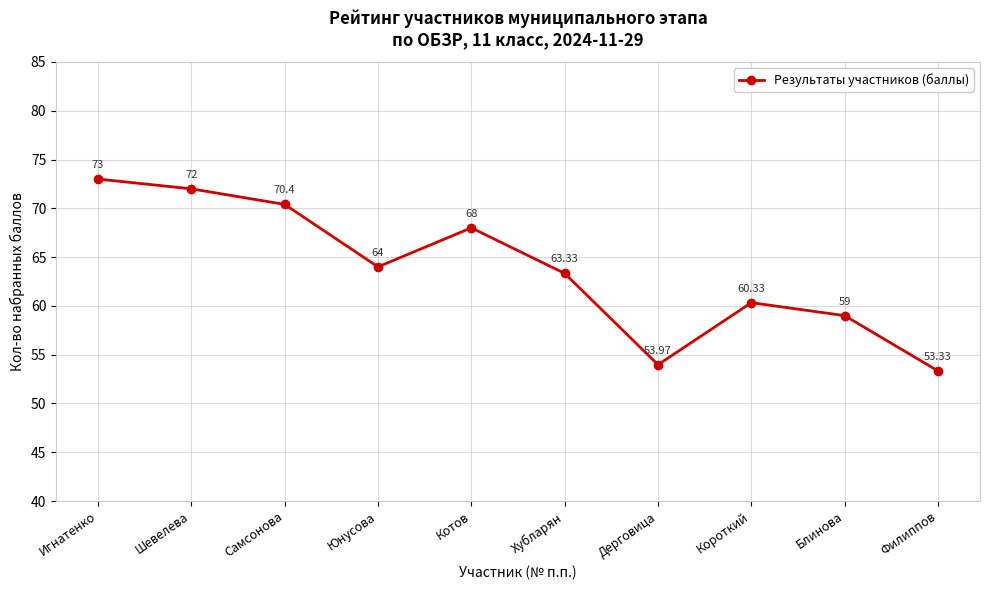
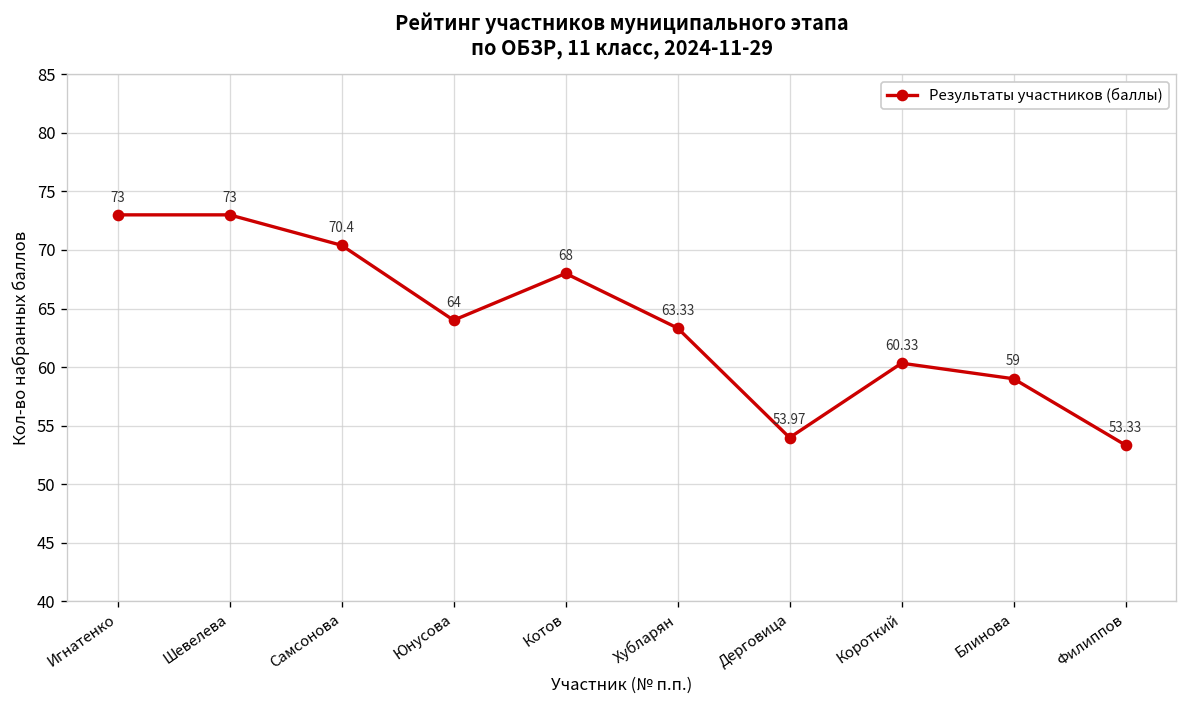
Шевелева: 72 -> 73
